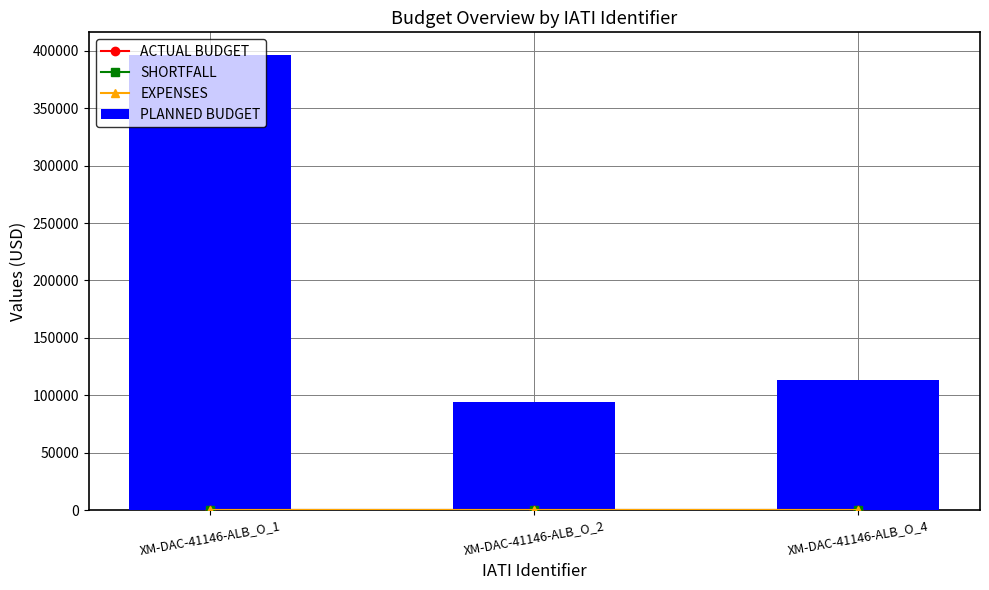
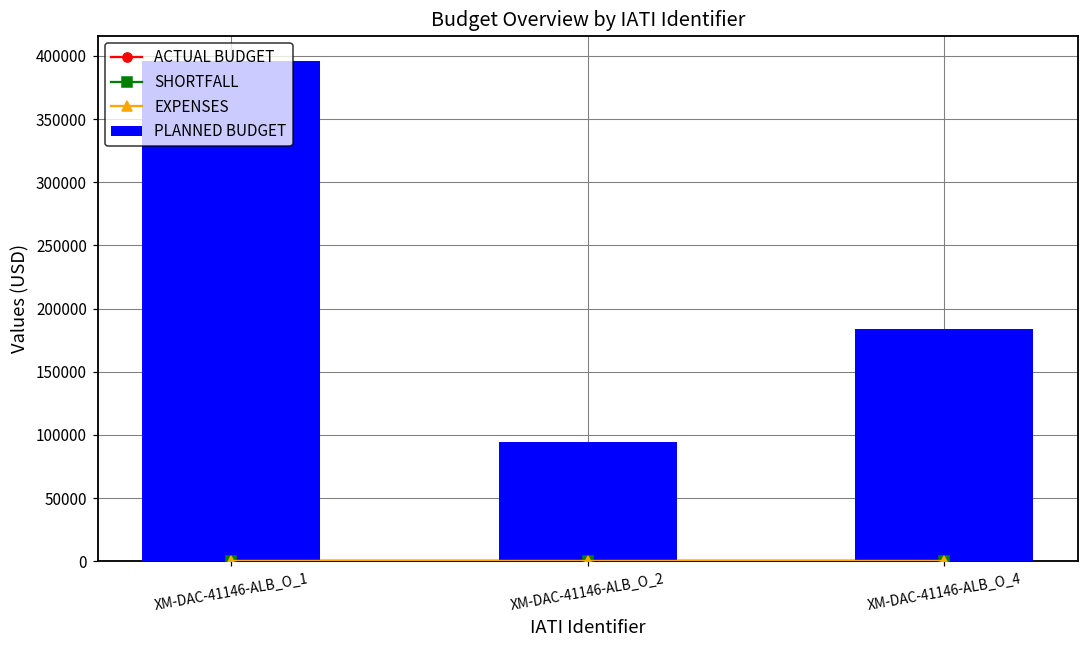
PLANNED BUDGET, XM-DAC-41146-ALB_O_4: 114000 -> 184000
